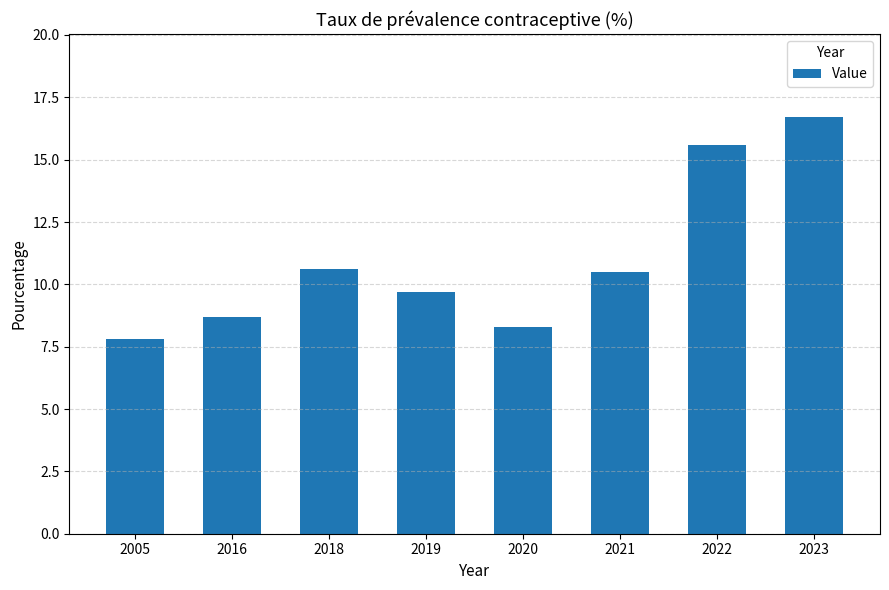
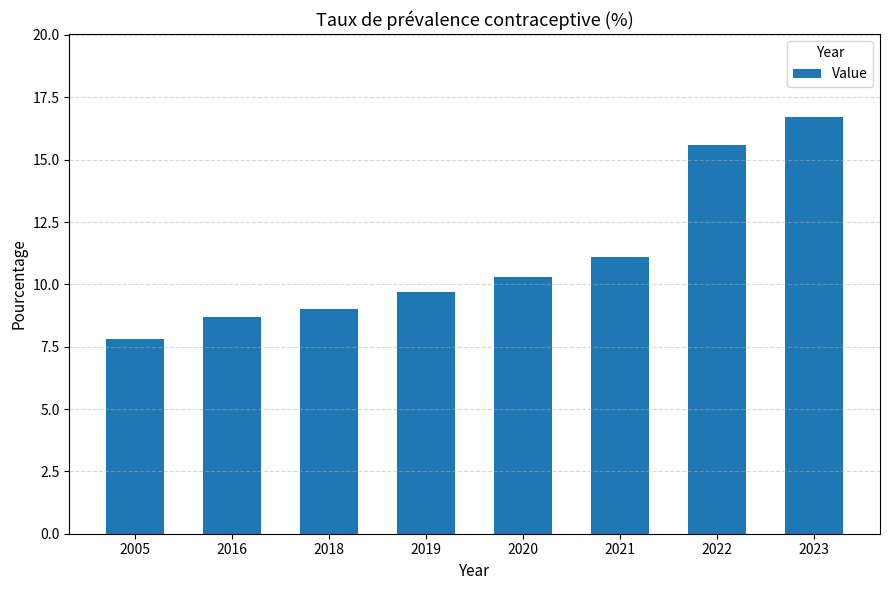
2018: 10.6 -> 9.0
2020: 8.3 -> 10.3
2021: 10.5 -> 11.1
